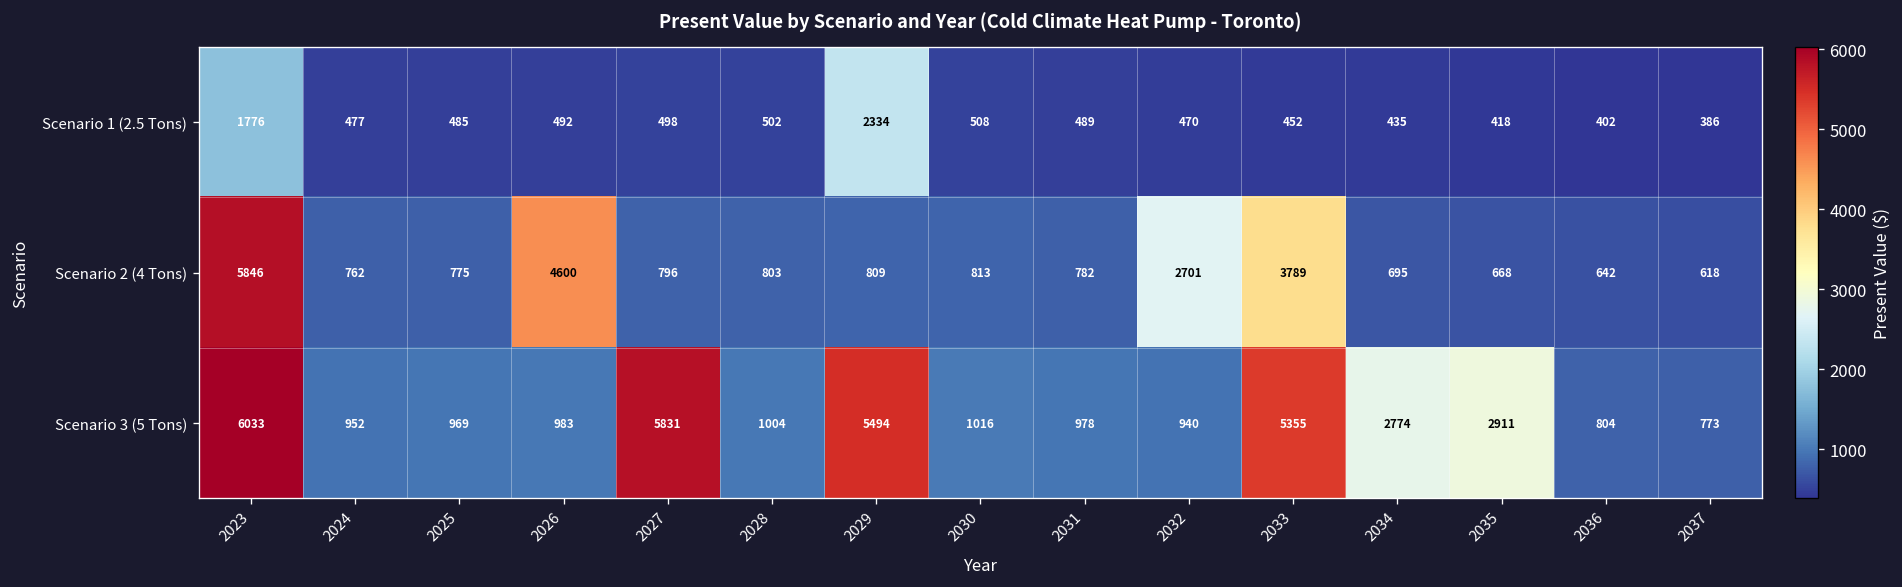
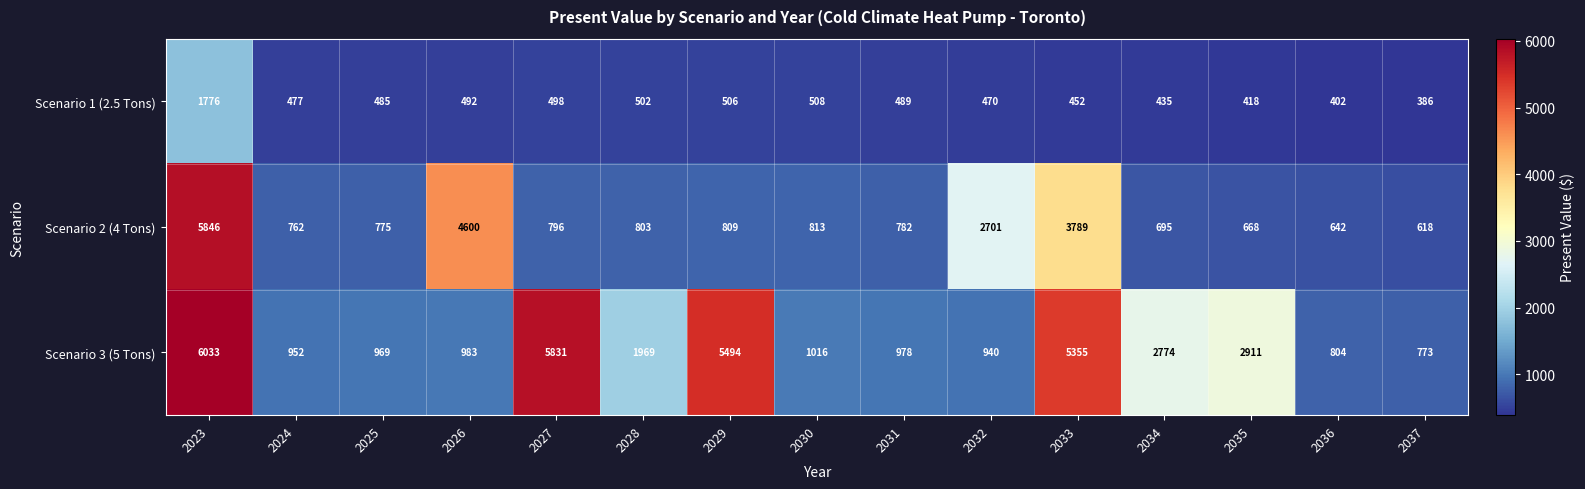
Scenario 1 (2.5 Tons), 2029: 2334 -> 506
Scenario 3 (5 Tons), 2028: 1004 -> 1969
